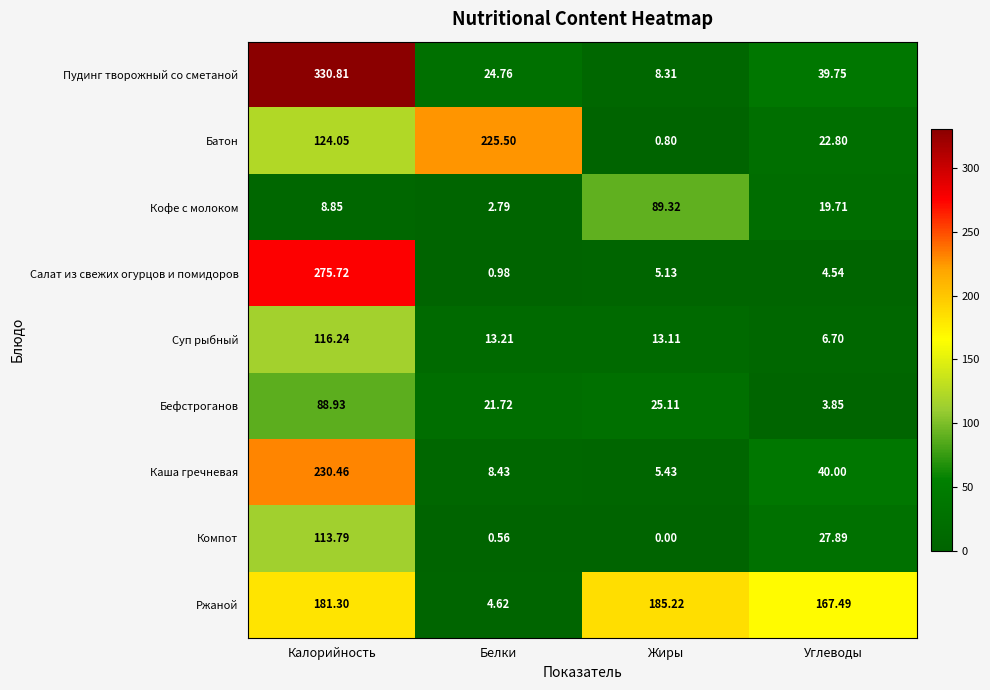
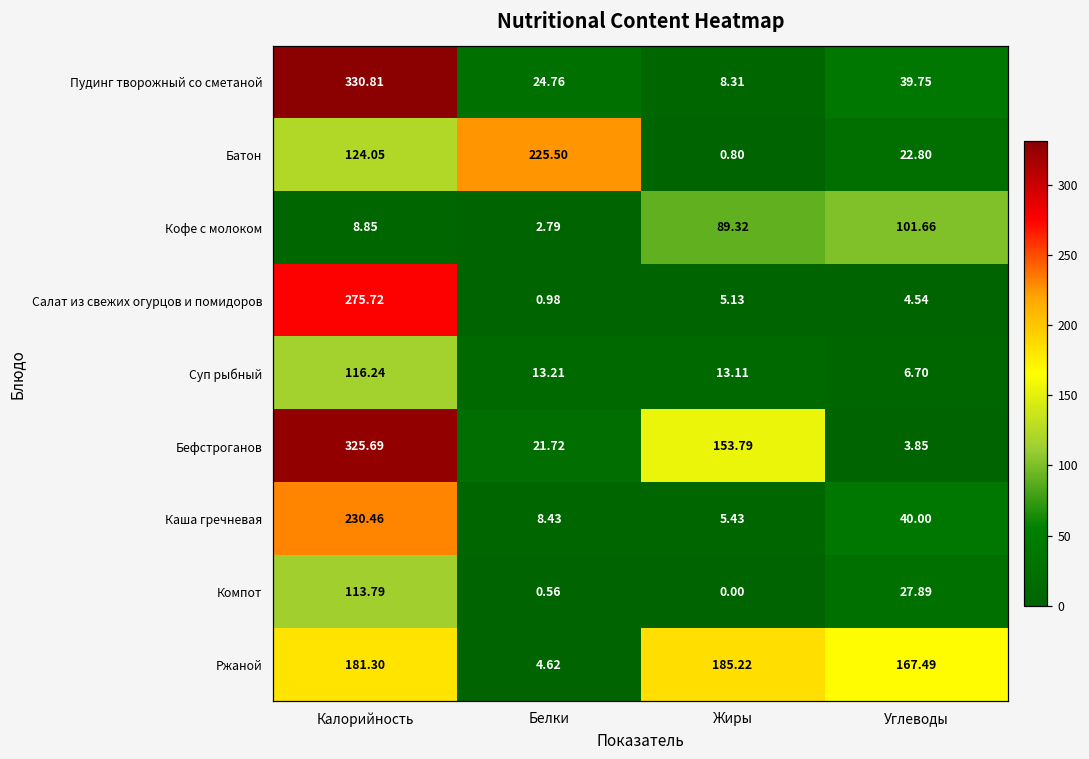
Кофе с молоком, Углеводы: 19.71 -> 101.66
Бефстроганов, Калорийность: 88.93 -> 325.69
Бефстроганов, Жиры: 25.11 -> 153.79
